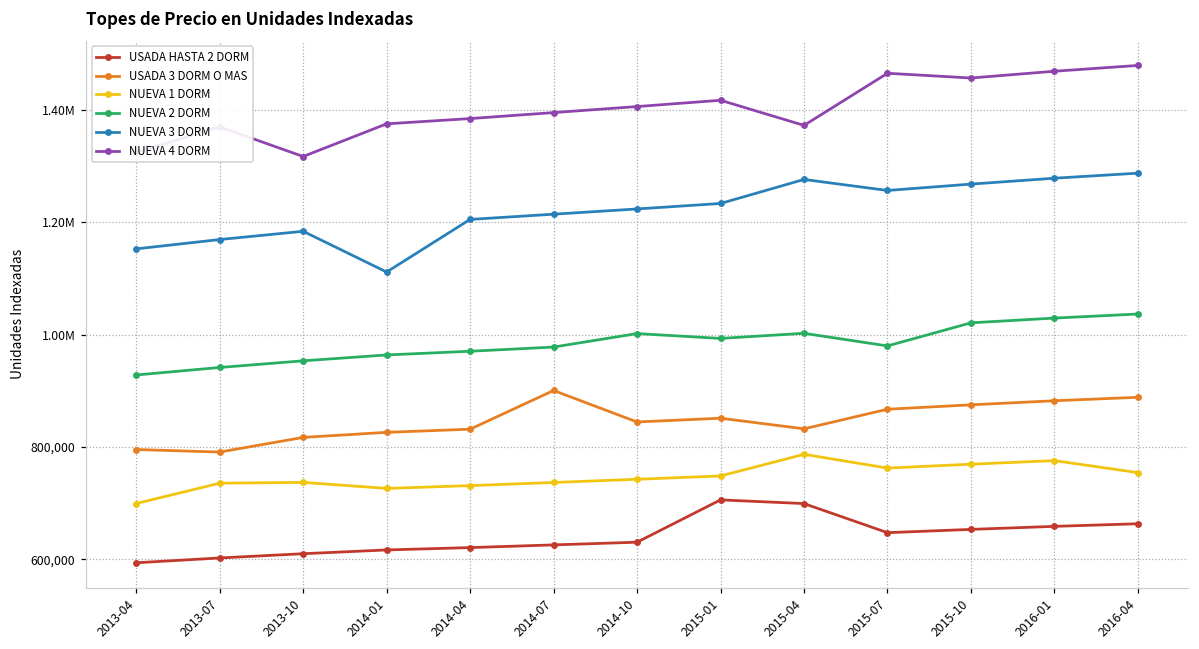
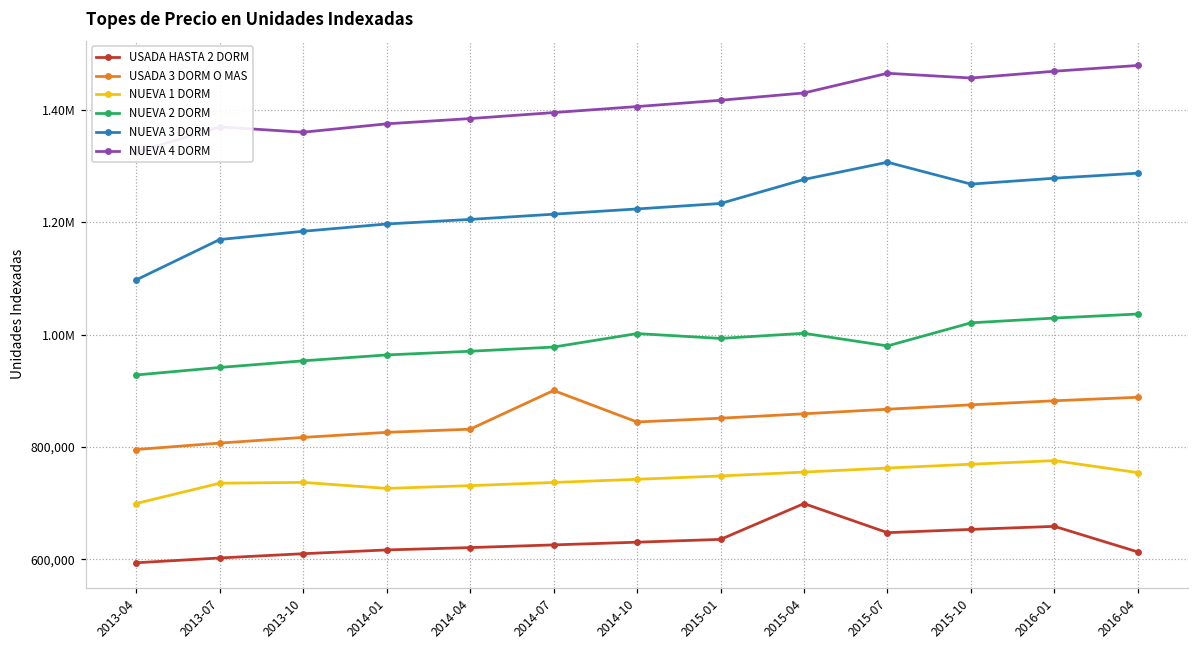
NUEVA 3 DORM, 2013-04: 1,150,000 -> 1,100,000
USADA 3 DORM O MAS, 2013-07: 790,000 -> 810,000
NUEVA 4 DORM, 2013-10: 1,320,000 -> 1,360,000
NUEVA 3 DORM, 2014-01: 1,110,000 -> 1,200,000
USADA HASTA 2 DORM, 2015-01: 710,000 -> 640,000
USADA 3 DORM O MAS, 2015-04: 830,000 -> 860,000
NUEVA 1 DORM, 2015-04: 790,000 -> 760,000
NUEVA 4 DORM, 2015-04: 1,370,000 -> 1,430,000
NUEVA 3 DORM, 2015-07: 1,260,000 -> 1,310,000
USADA HASTA 2 DORM, 2016-04: 660,000 -> 610,000
